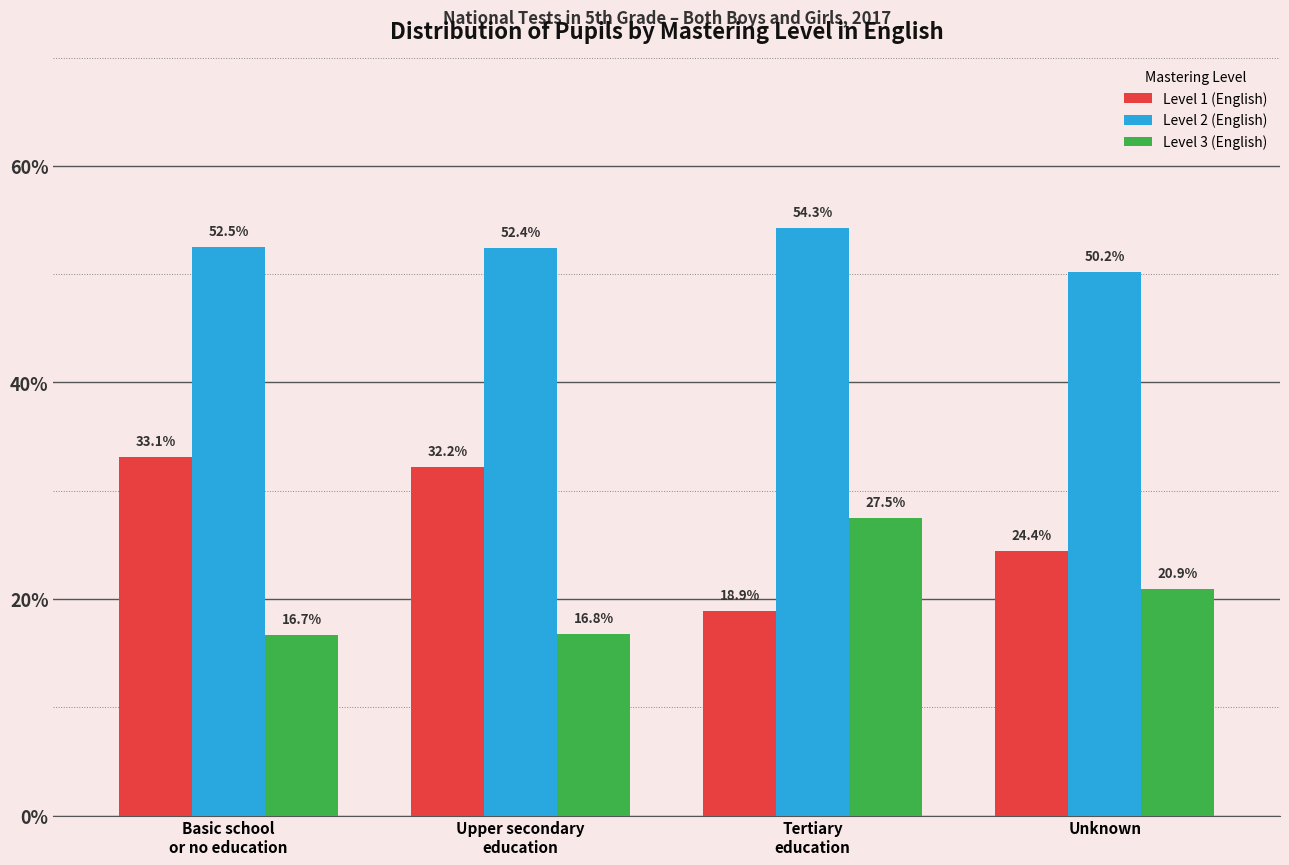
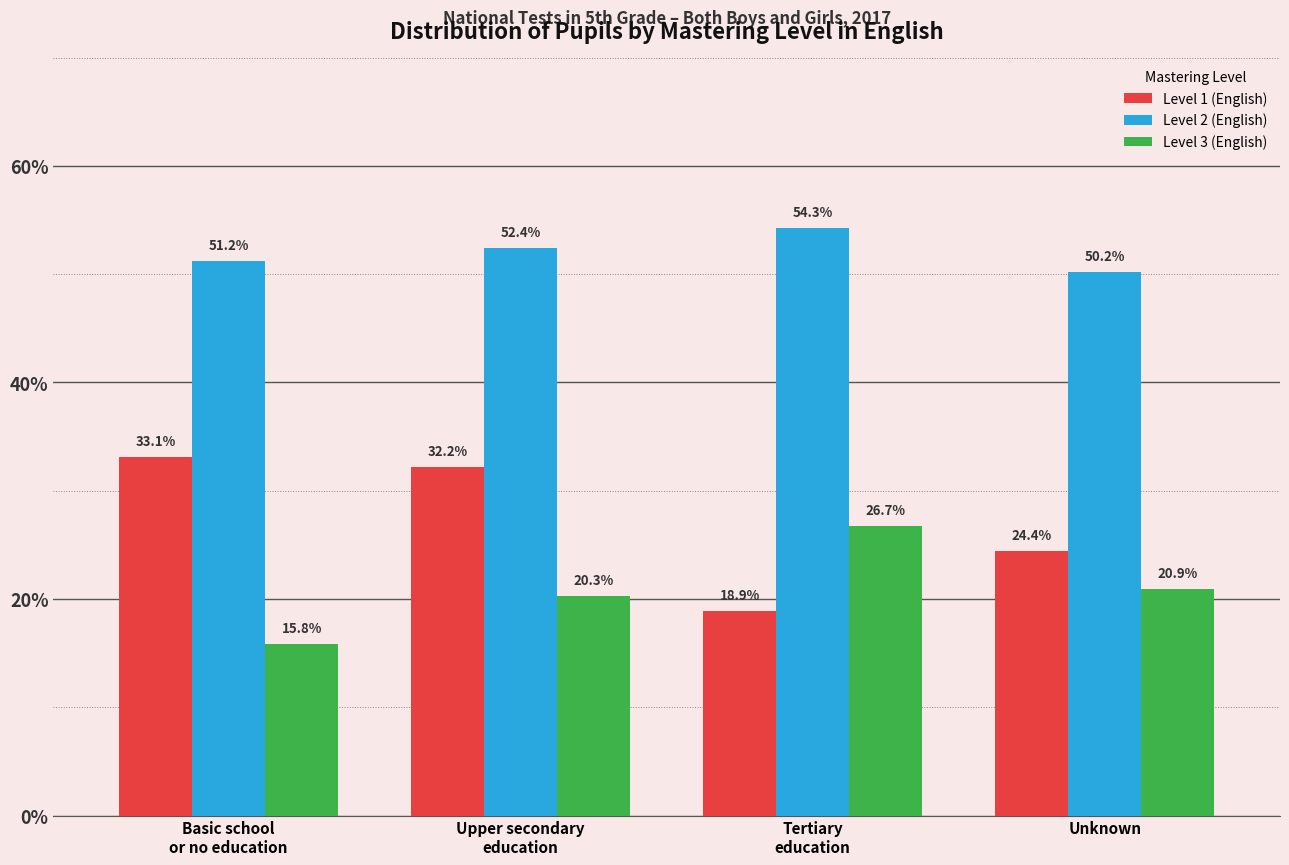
Level 2 (English), Basic school or no education: 52.5% -> 51.2%
Level 3 (English), Basic school or no education: 16.7% -> 15.8%
Level 3 (English), Upper secondary education: 16.8% -> 20.3%
Level 3 (English), Tertiary education: 27.5% -> 26.7%
